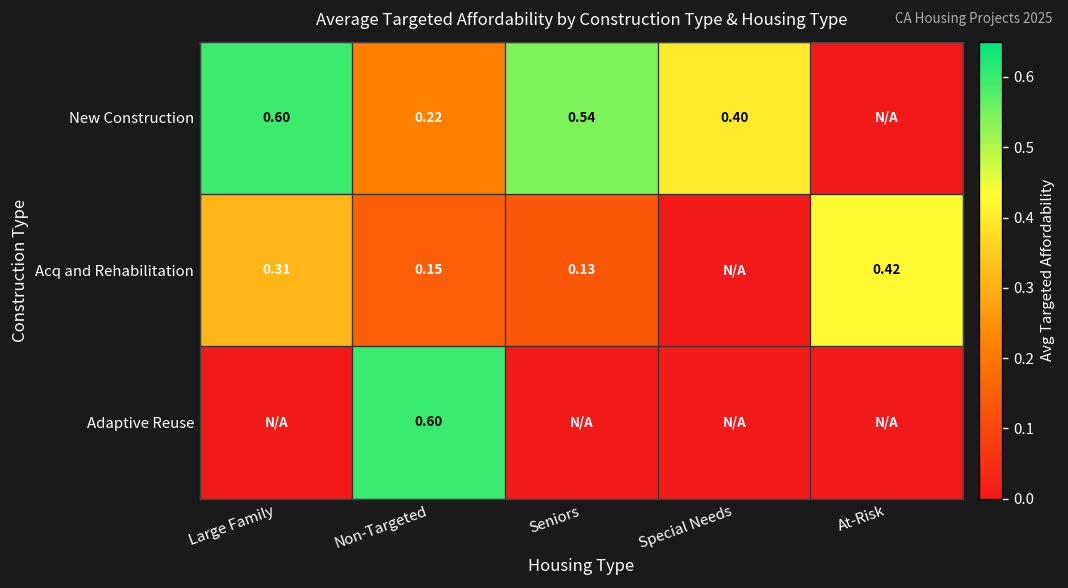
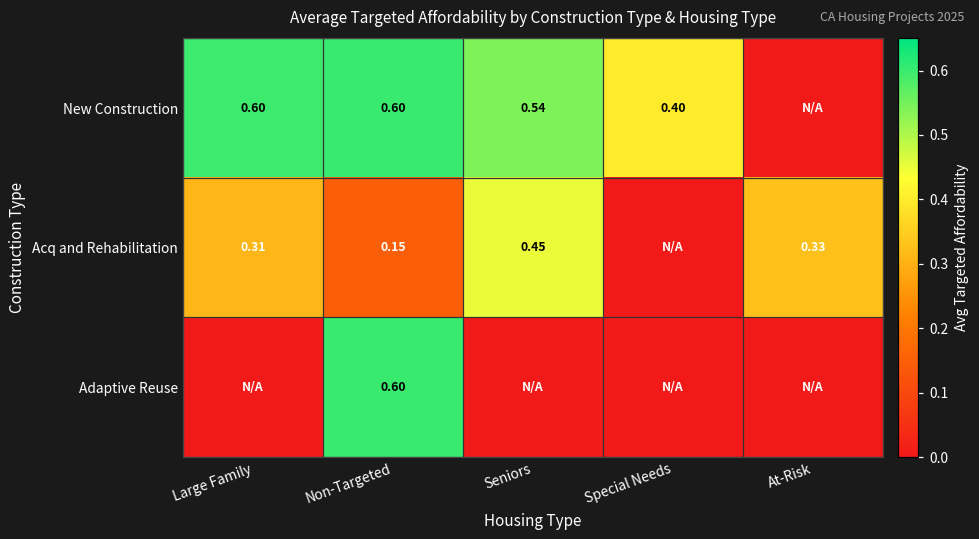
New Construction, Non-Targeted: 0.22 -> 0.60
Acq and Rehabilitation, Seniors: 0.13 -> 0.45
Acq and Rehabilitation, At-Risk: 0.42 -> 0.33
